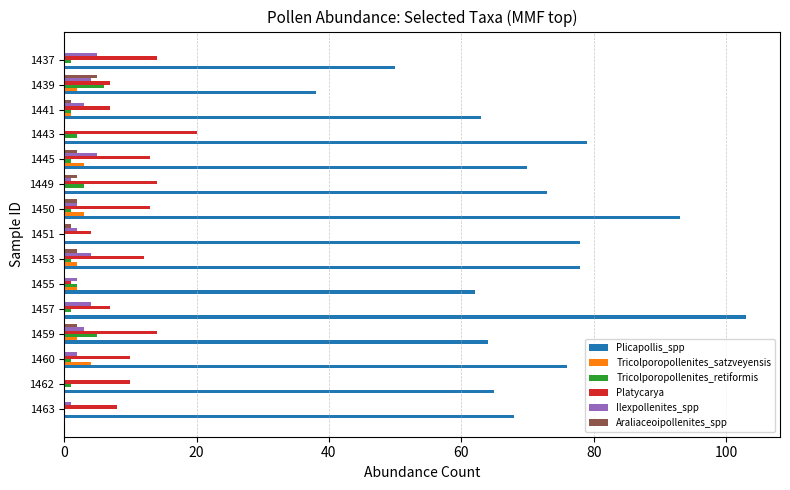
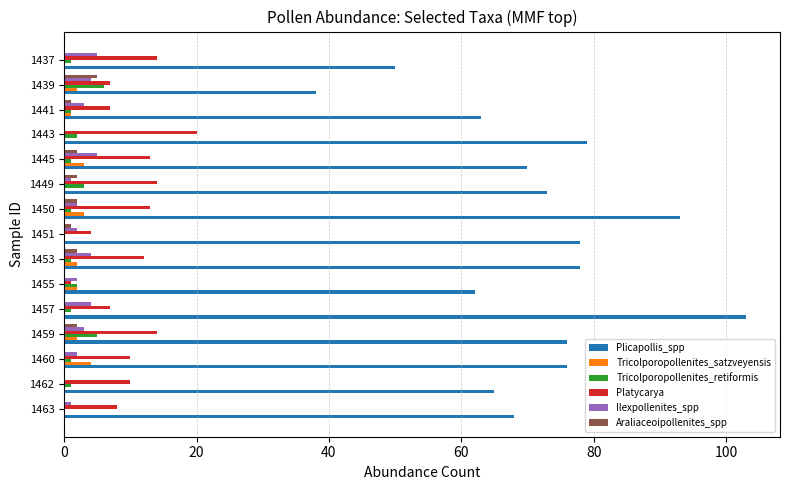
Plicapollis_spp, 1459: 64 -> 76
